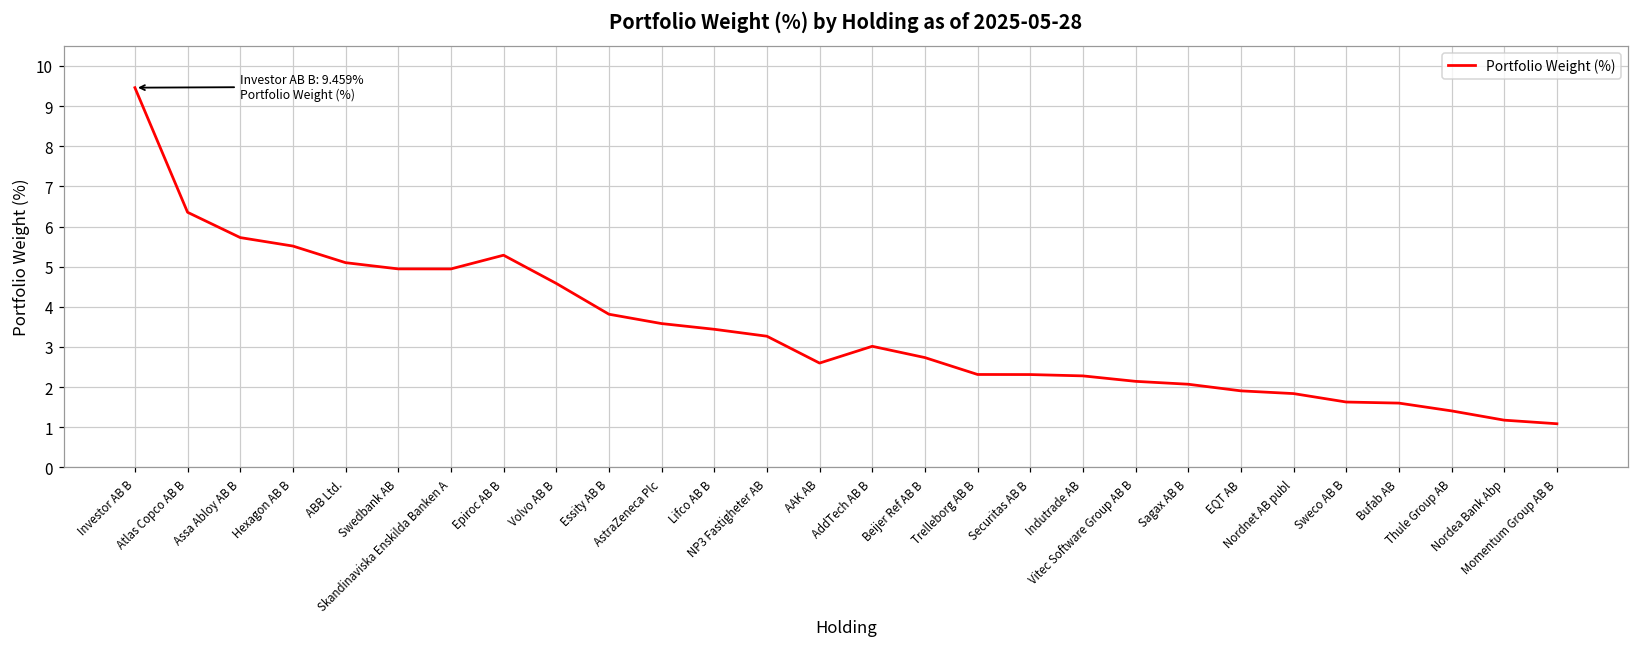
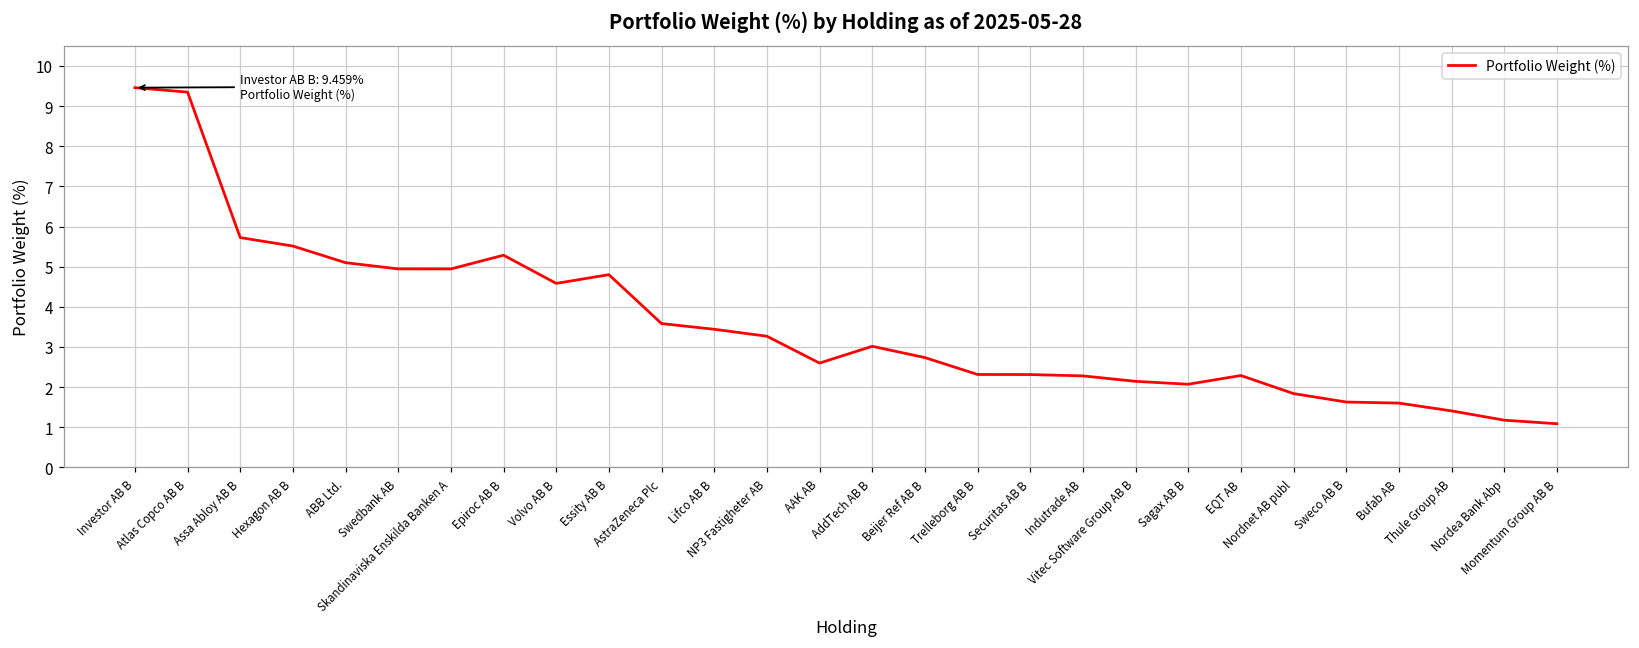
Atlas Copco AB B: 6.4 -> 9.3
Essity AB B: 3.8 -> 4.8
EQT AB: 1.9 -> 2.3
